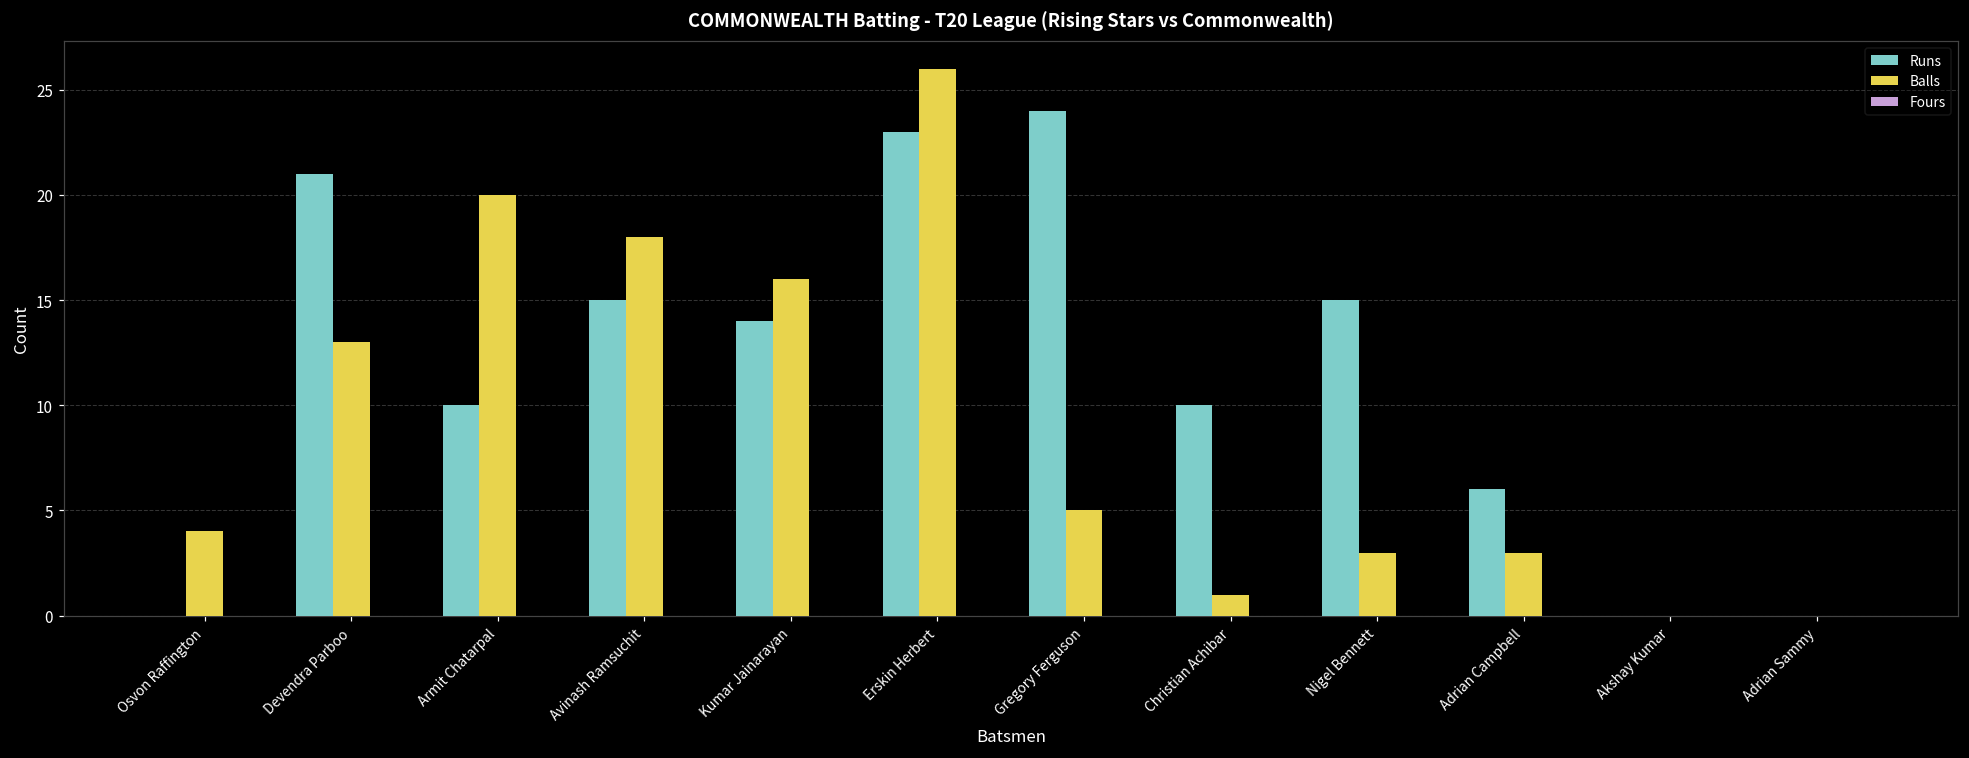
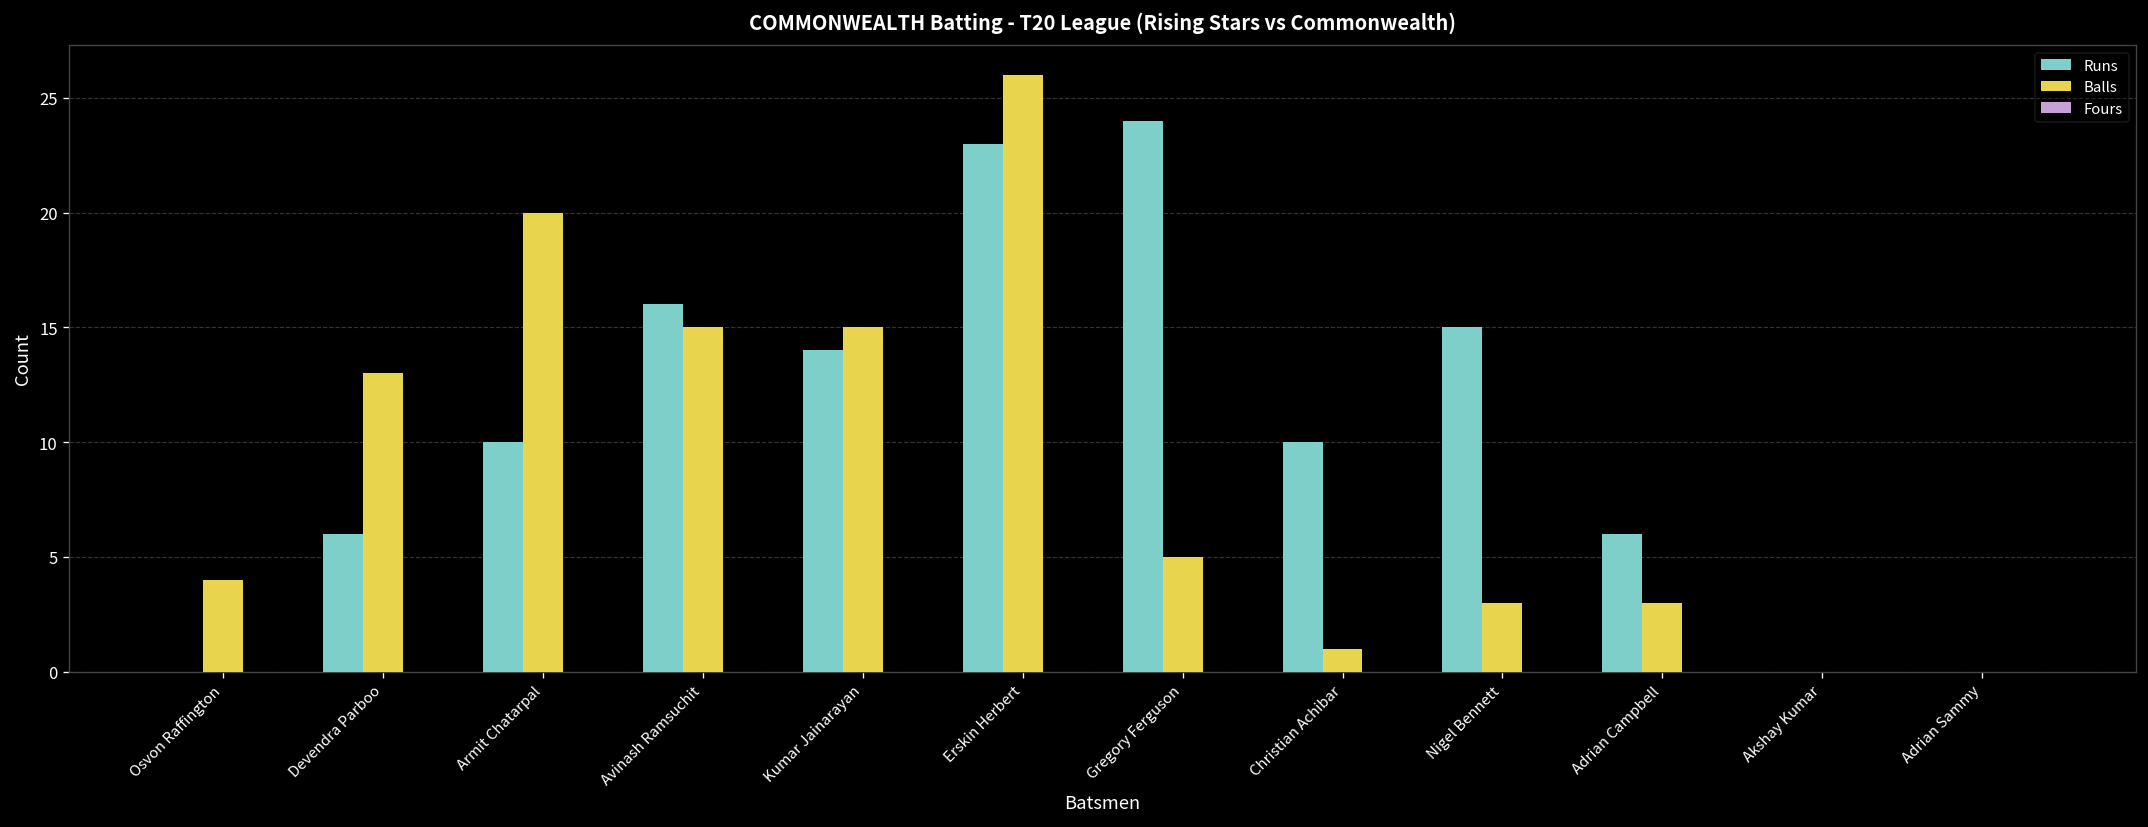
Runs, Devendra Parboo: 21 -> 6
Runs, Avinash Ramsuchit: 15 -> 16
Balls, Avinash Ramsuchit: 18 -> 15
Balls, Kumar Jainarayan: 16 -> 15
